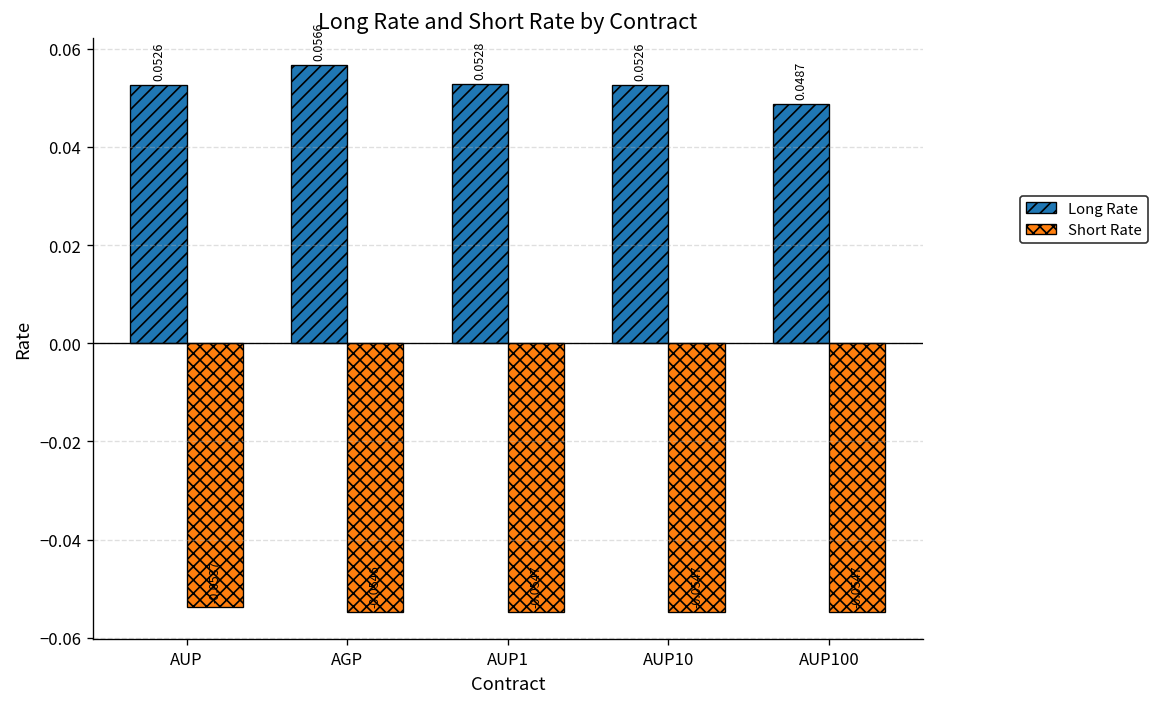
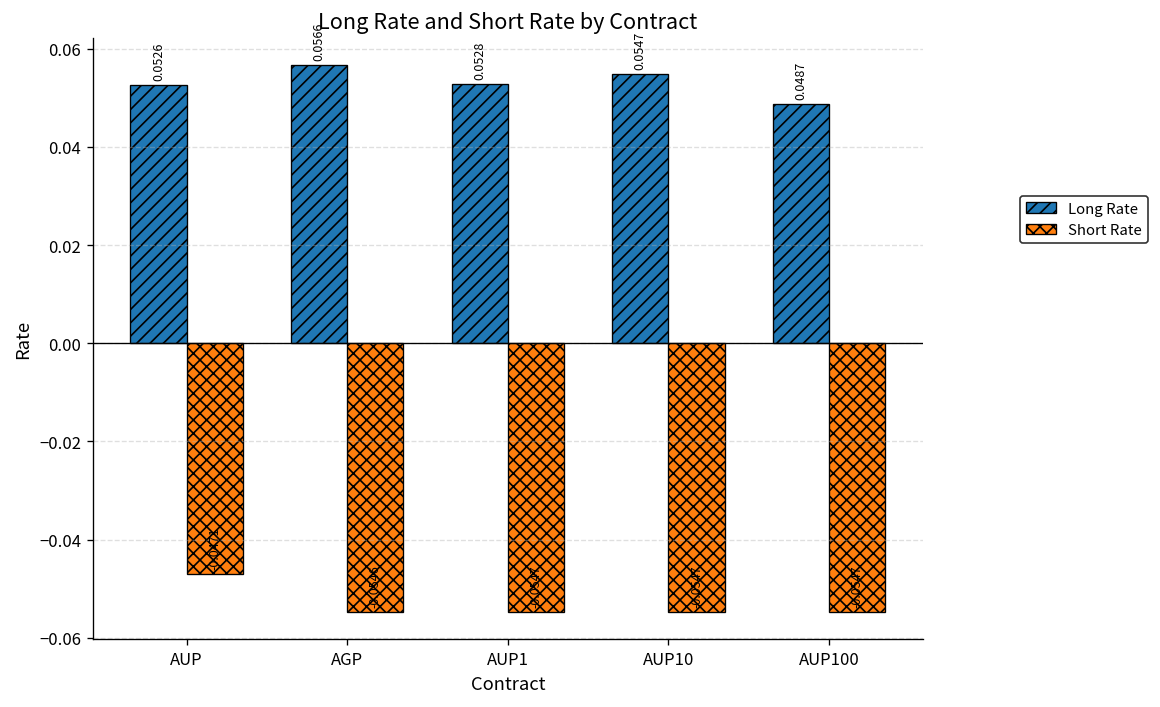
Short Rate, AUP: -0.0537 -> -0.0471
Long Rate, AUP10: 0.0526 -> 0.0547
